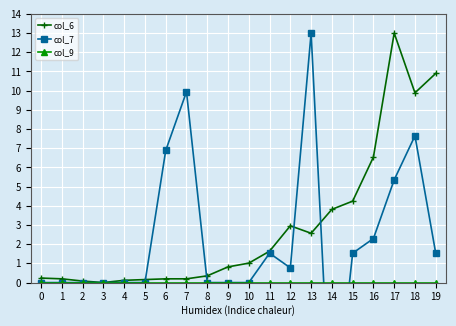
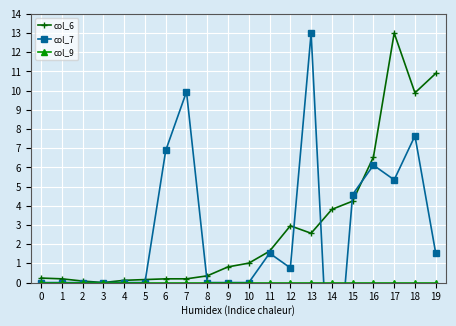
col_7, 15: 1.5 -> 4.6
col_7, 16: 2.3 -> 6.1
